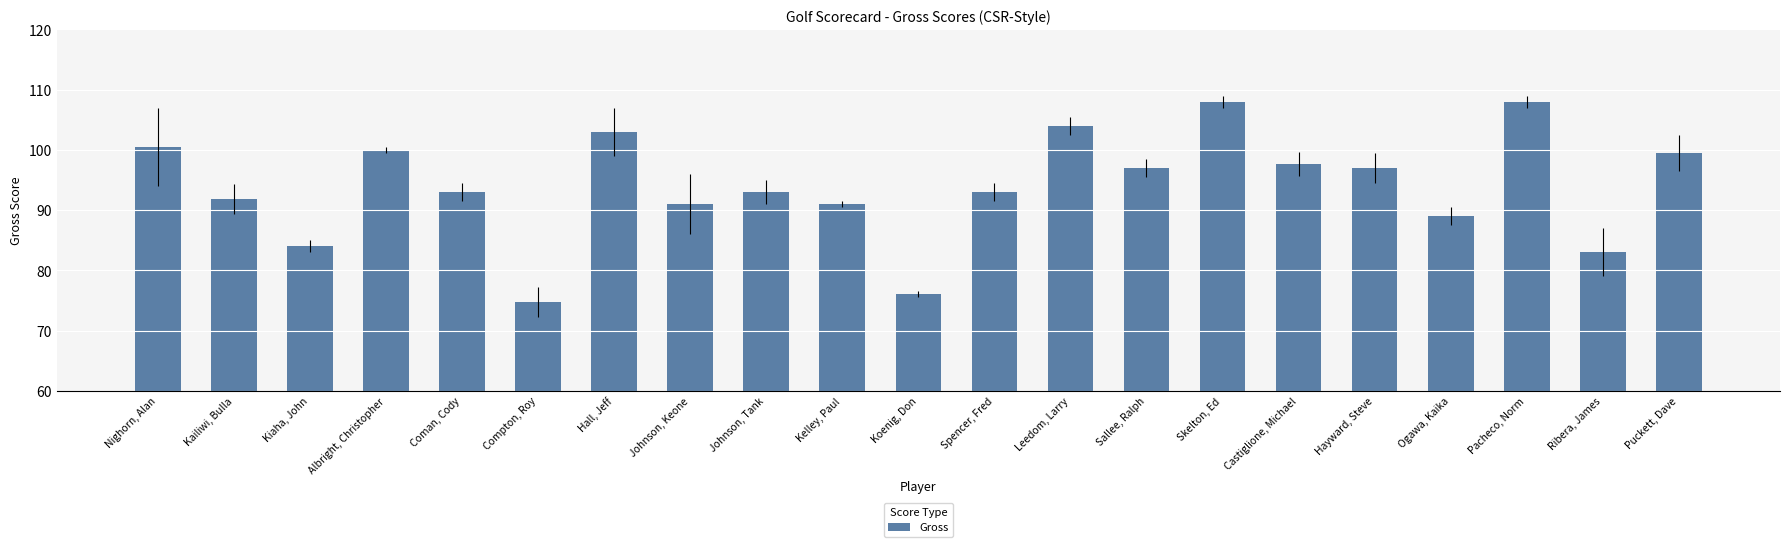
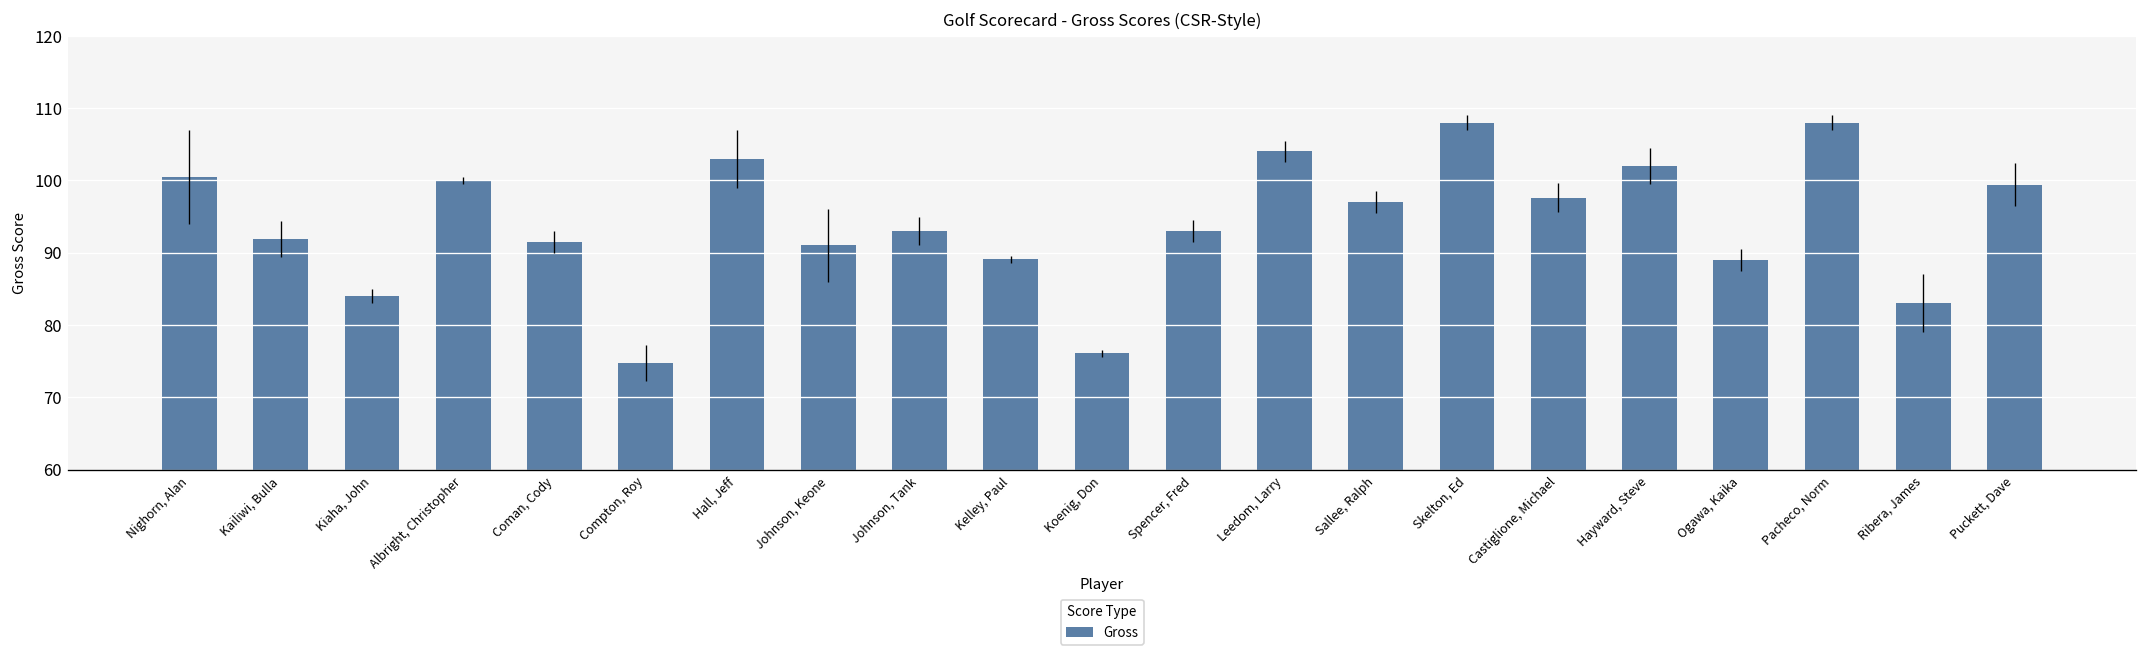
Coman, Cody: 93 -> 92
Kelley, Paul: 91 -> 89
Hayward, Steve: 97 -> 102
